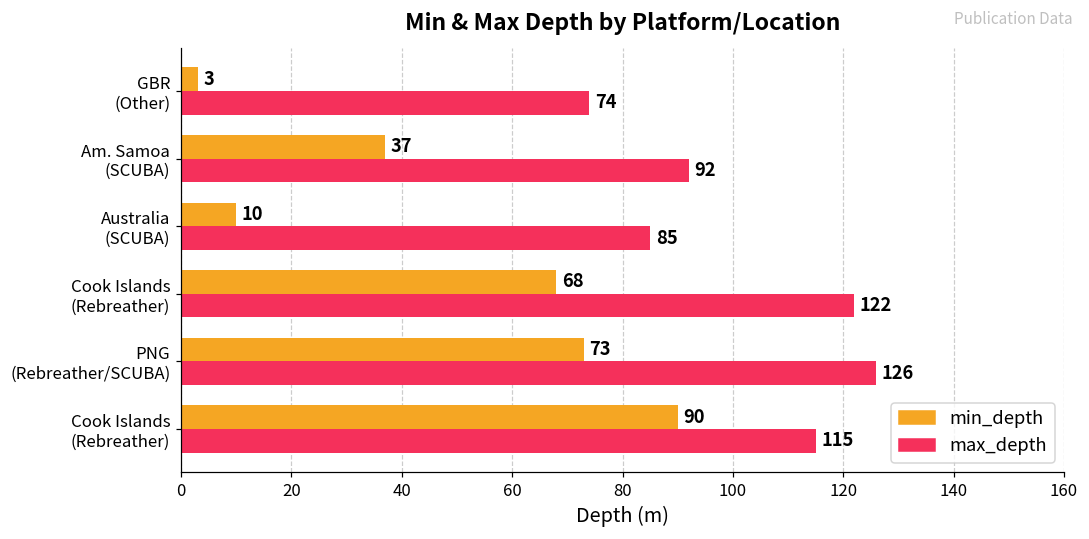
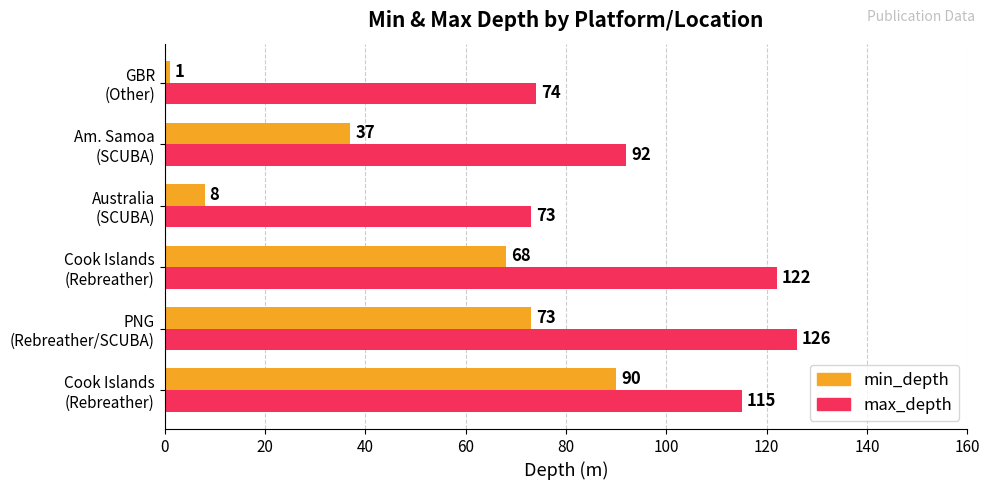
min_depth, GBR (Other): 3 -> 1
min_depth, Australia (SCUBA): 10 -> 8
max_depth, Australia (SCUBA): 85 -> 73
